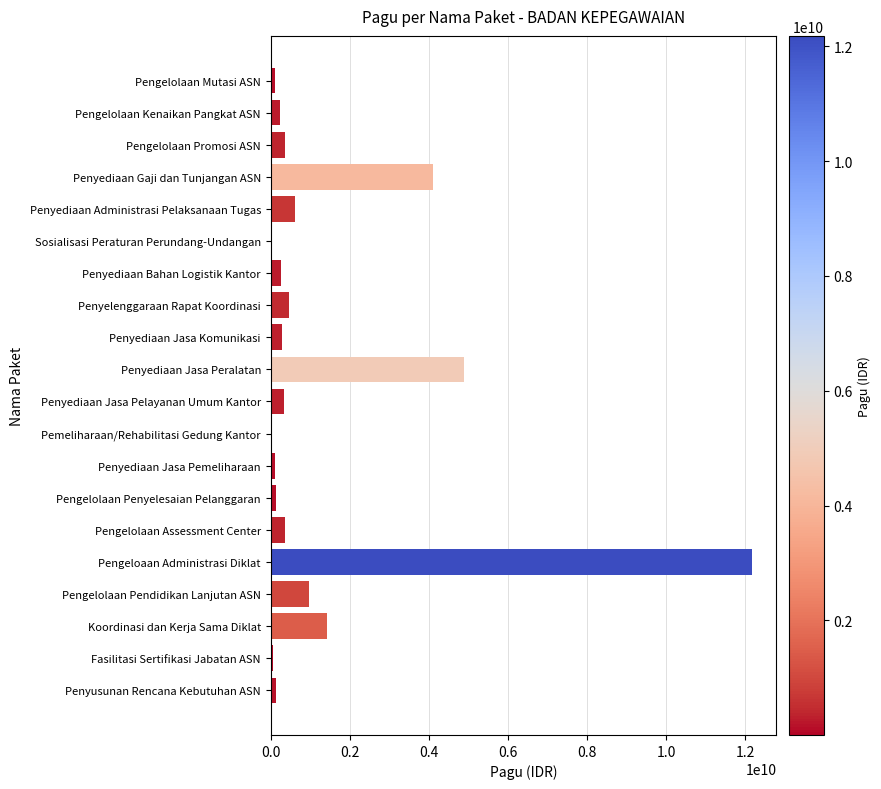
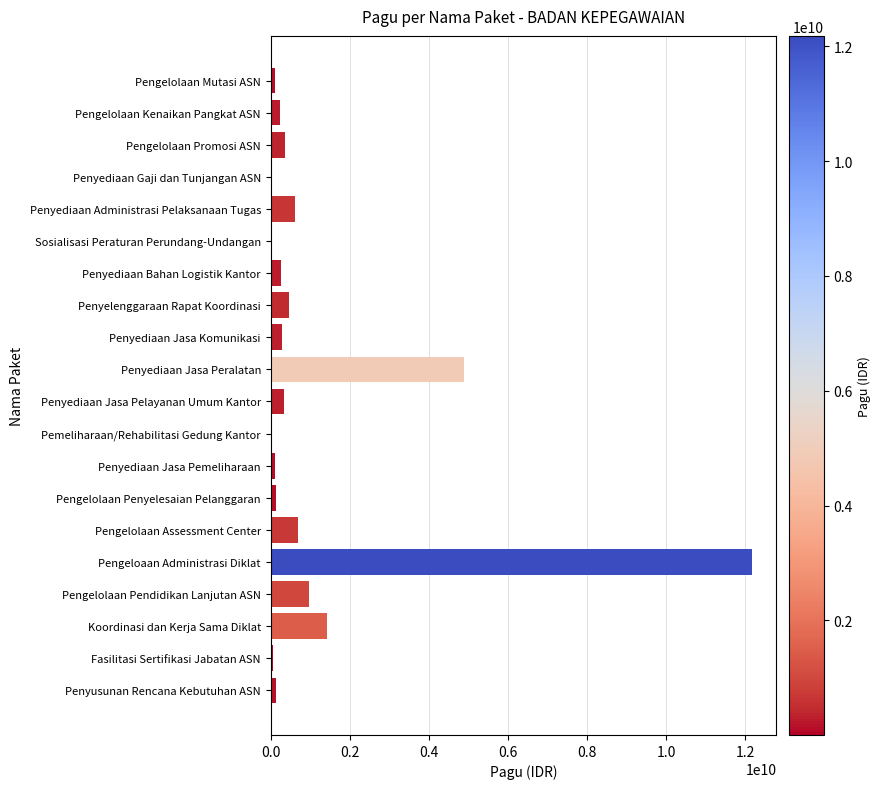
Penyediaan Gaji dan Tunjangan ASN: 4100000000 -> 0
Pengelolaan Assessment Center: 400000000 -> 700000000
